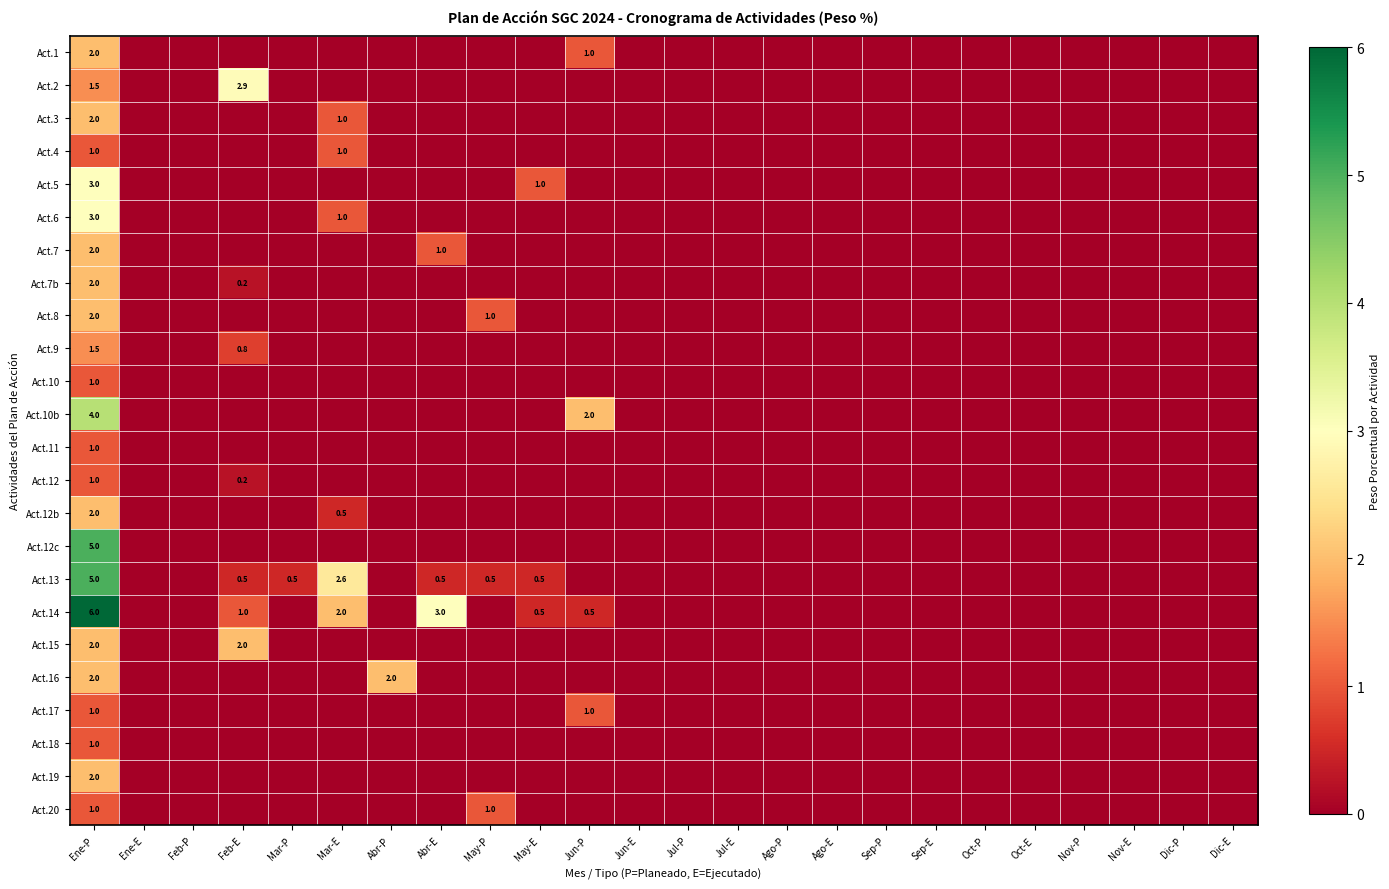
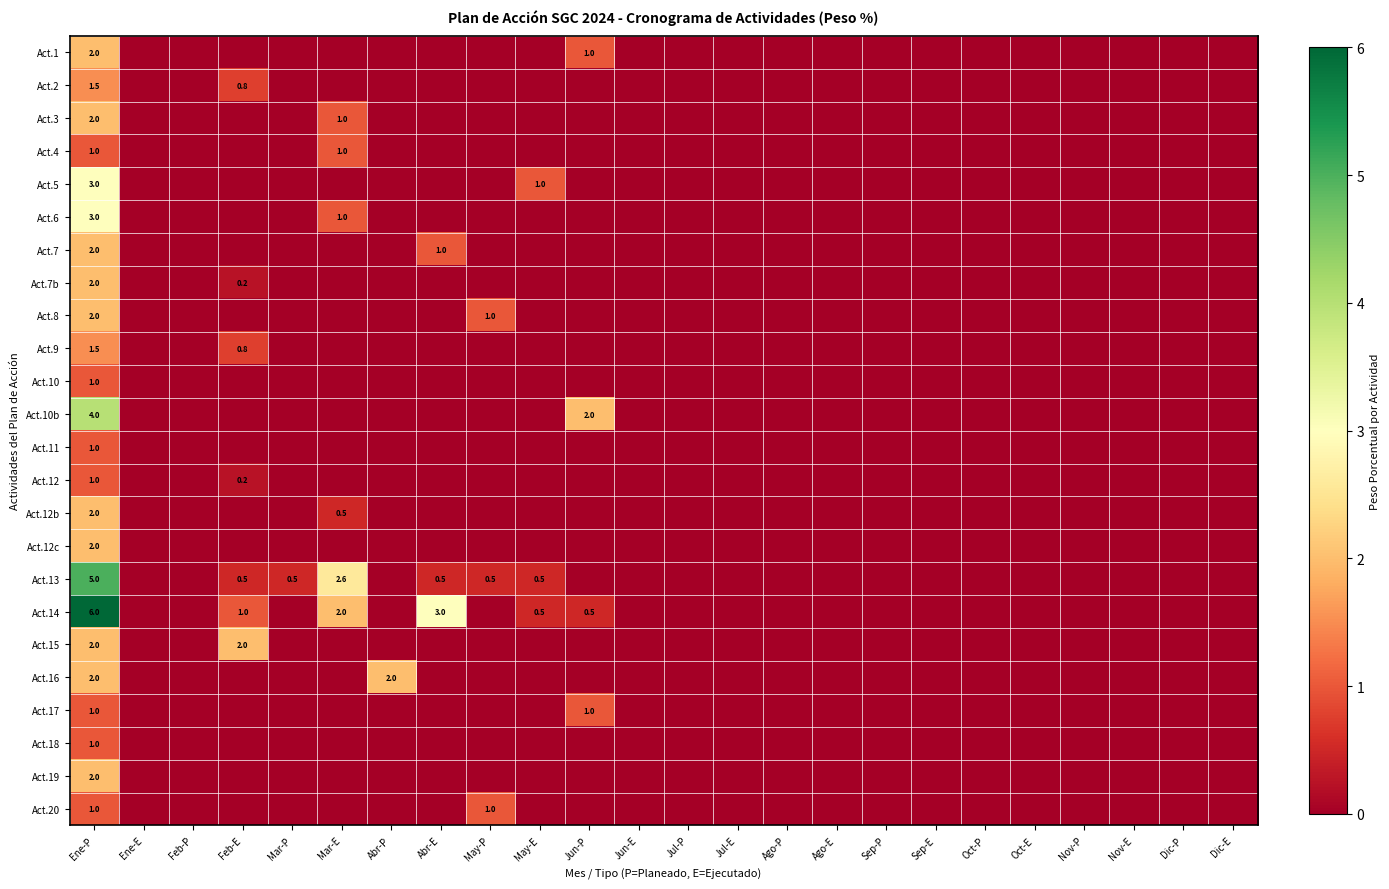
Act.2, Feb-E: 2.9 -> 0.8
Act.12c, Ene-P: 5.0 -> 2.0
